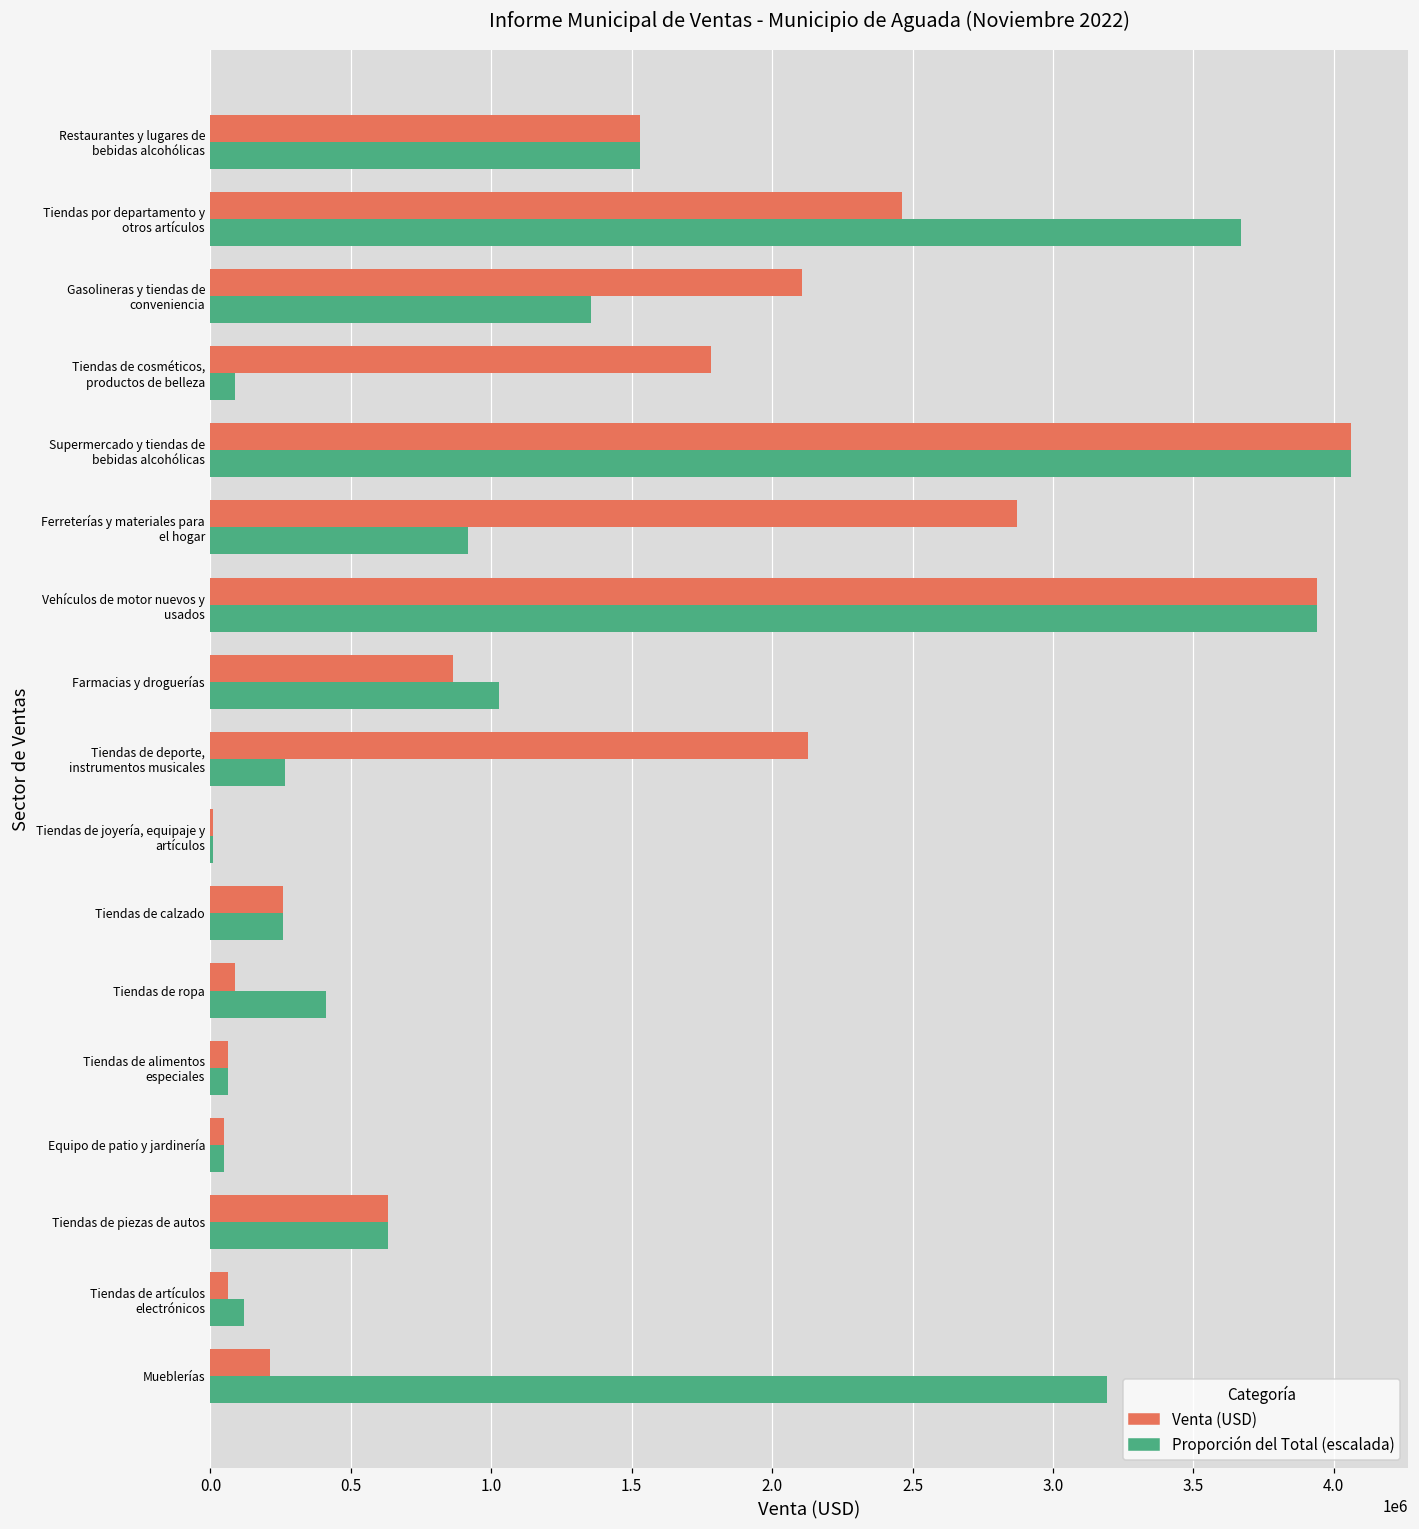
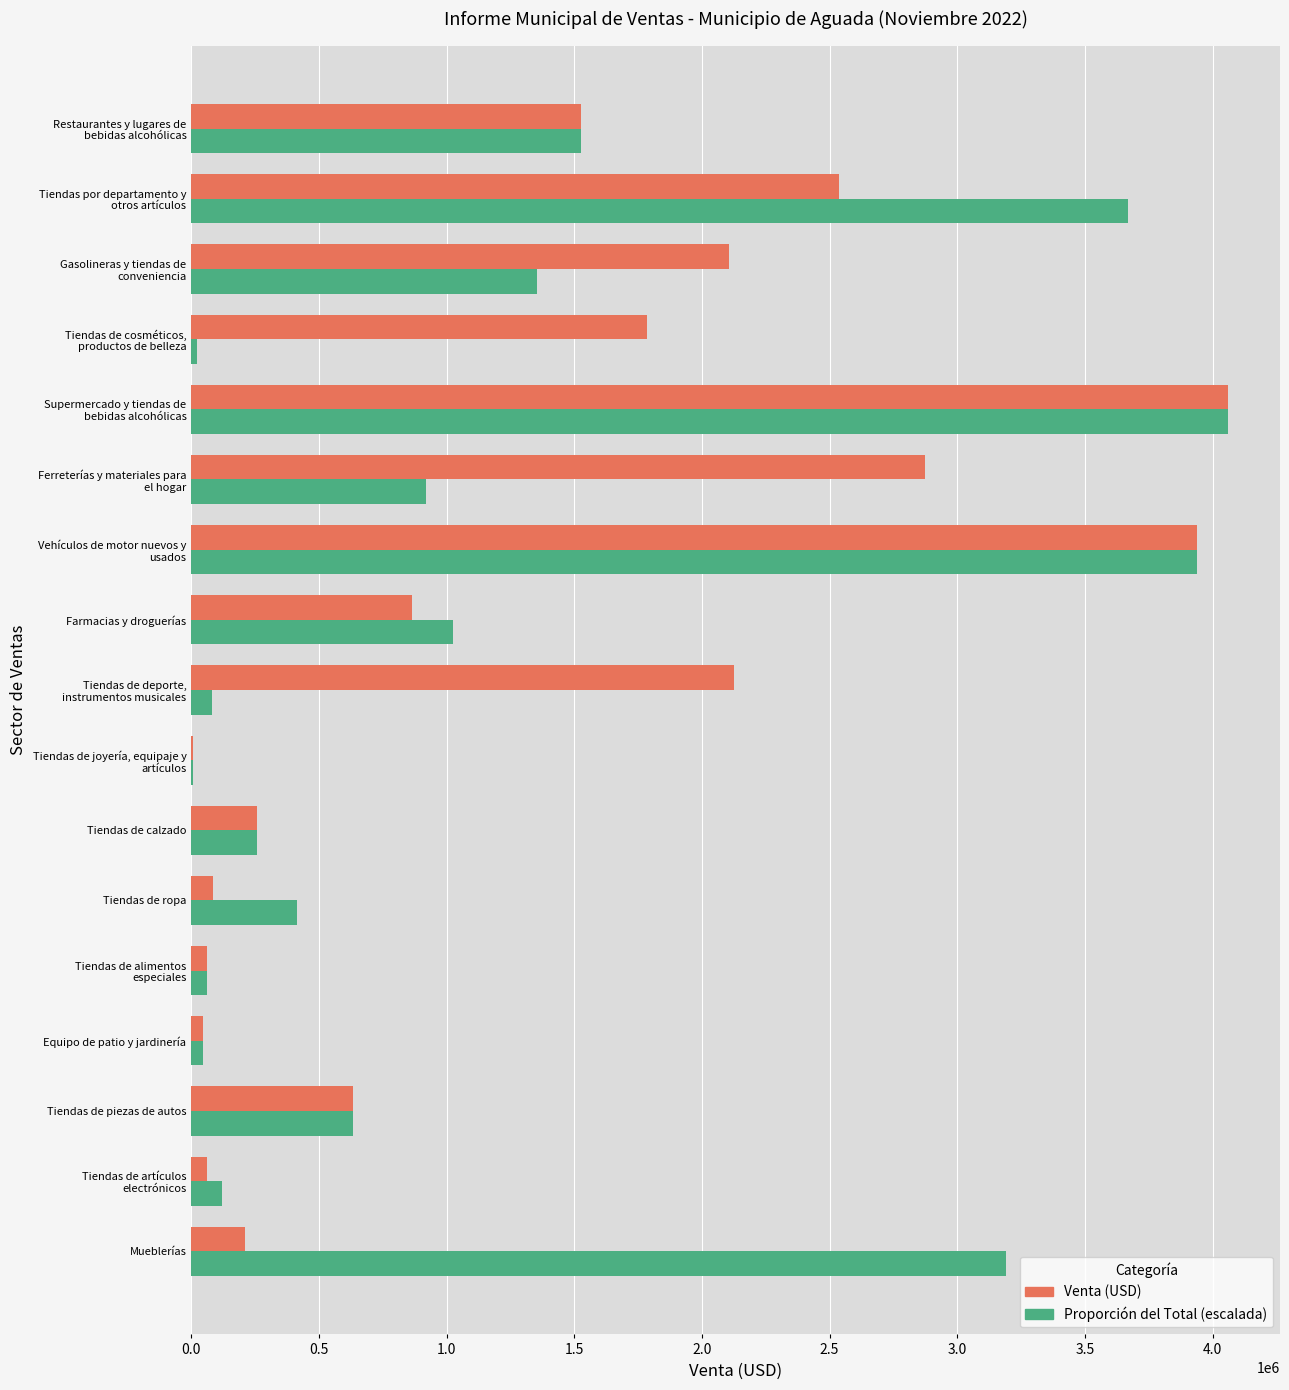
Venta (USD), Tiendas por departamento y otros artículos: 2460000 -> 2540000
Proporción del Total (escalada), Tiendas de cosméticos, productos de belleza: 90000 -> 20000
Proporción del Total (escalada), Tiendas de deporte, instrumentos musicales: 270000 -> 80000
